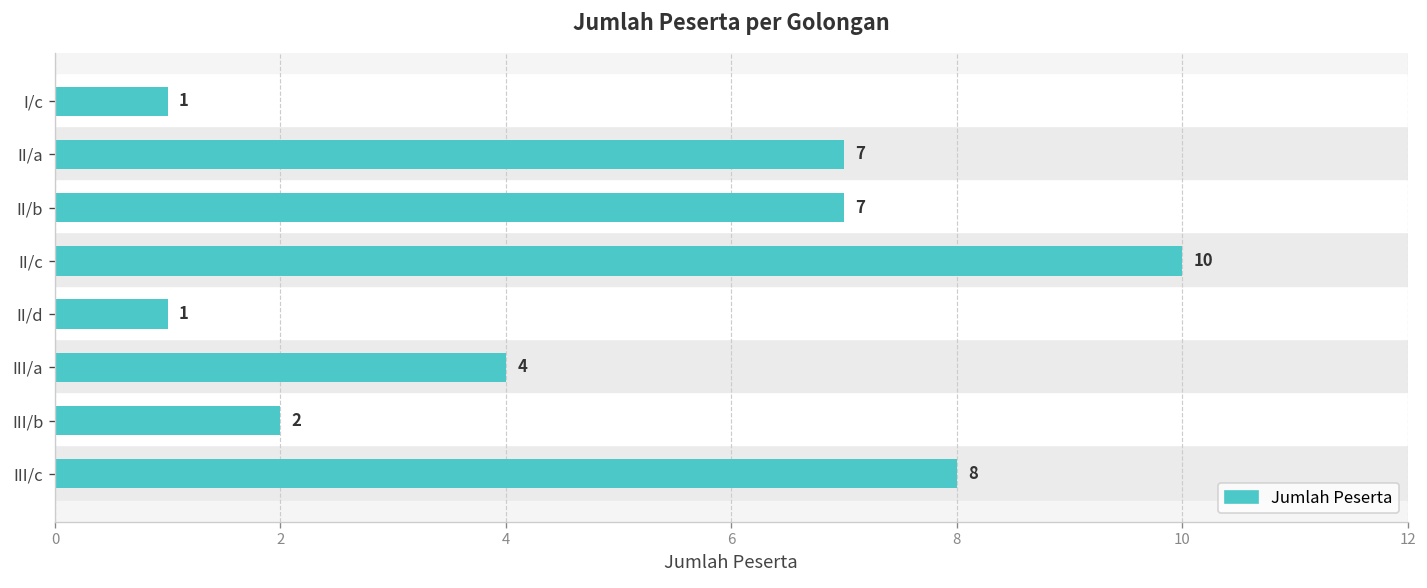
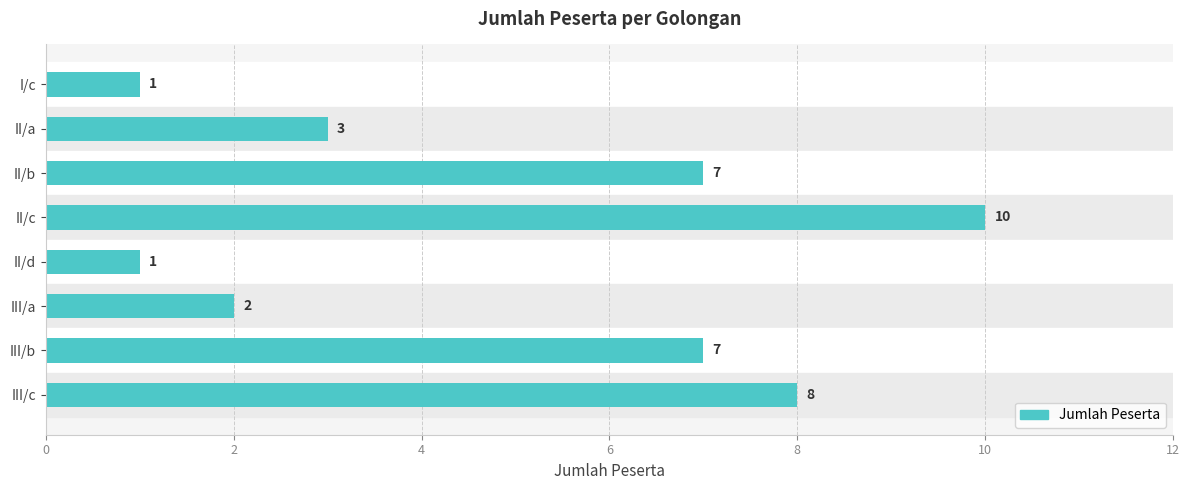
II/a: 7 -> 3
III/a: 4 -> 2
III/b: 2 -> 7
